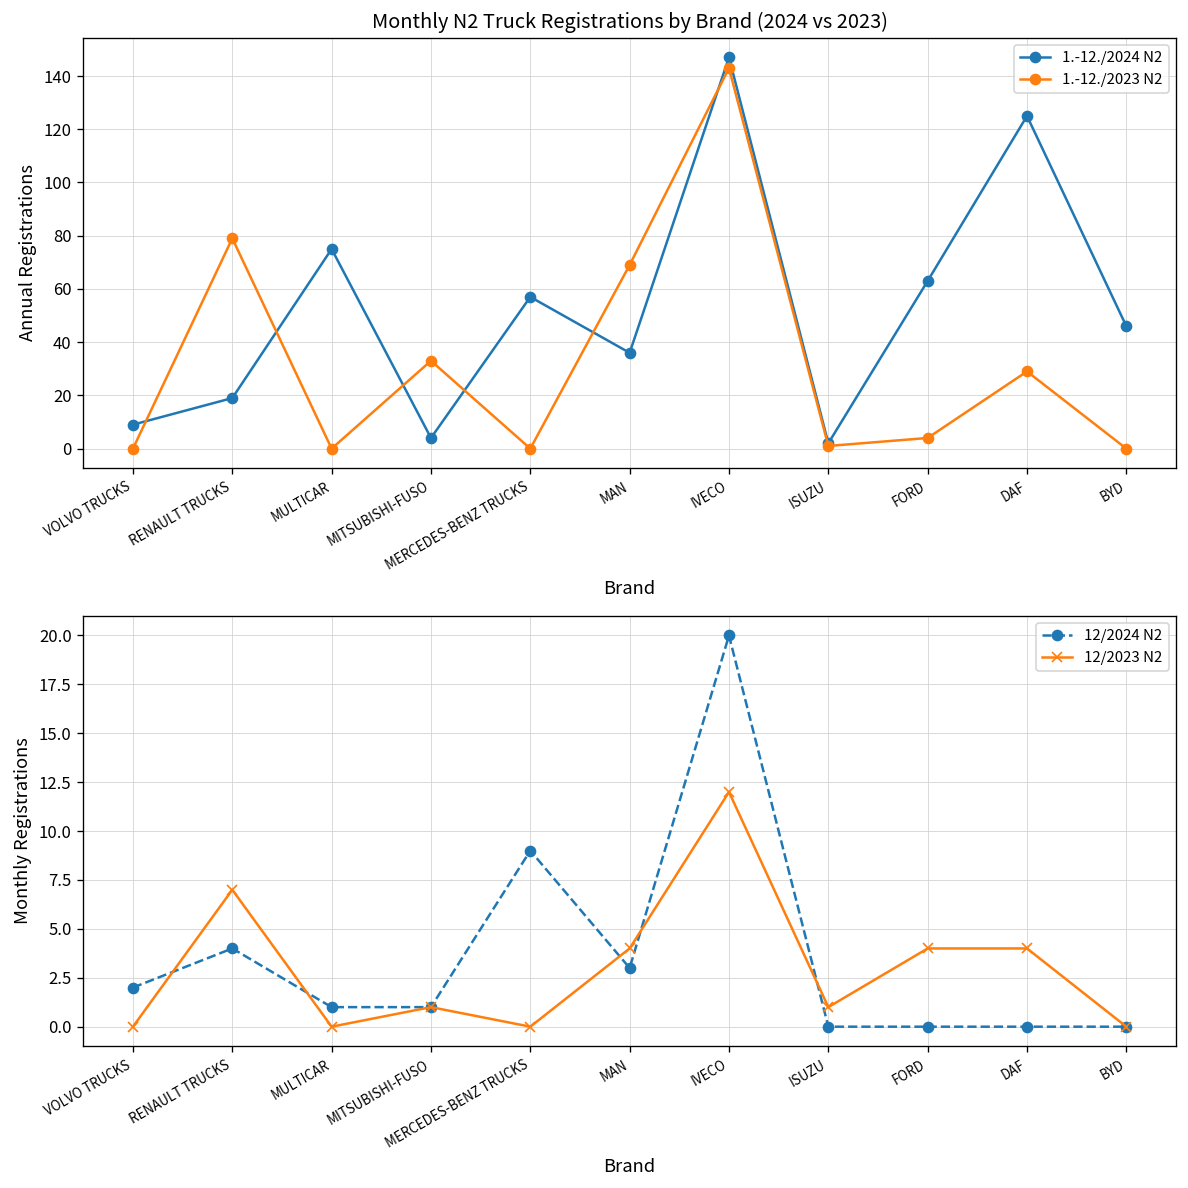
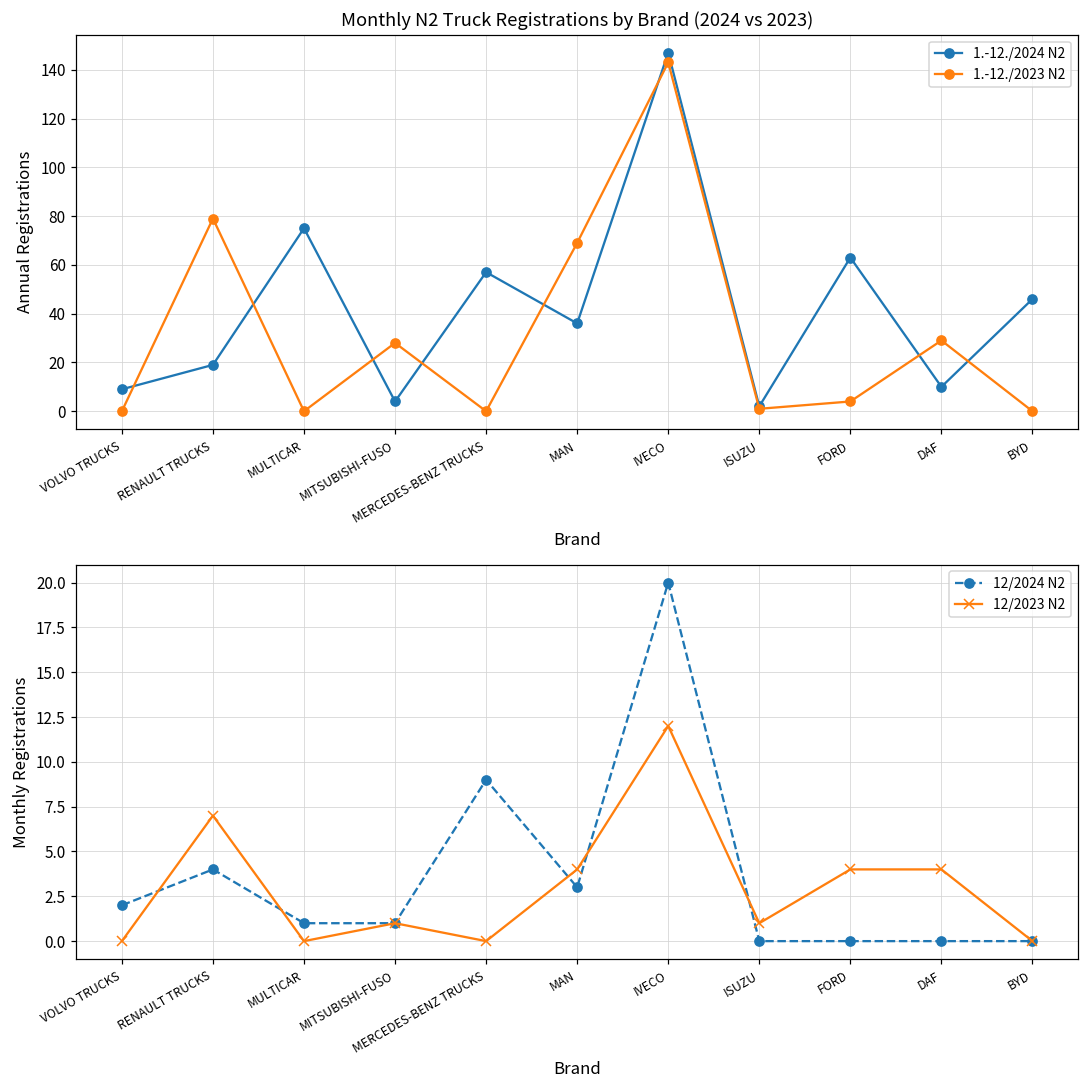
Monthly N2 Truck Registrations by Brand (2024 vs 2023), 1.-12./2023 N2, MITSUBISHI-FUSO: 33 -> 28
Monthly N2 Truck Registrations by Brand (2024 vs 2023), 1.-12./2024 N2, DAF: 125 -> 10
